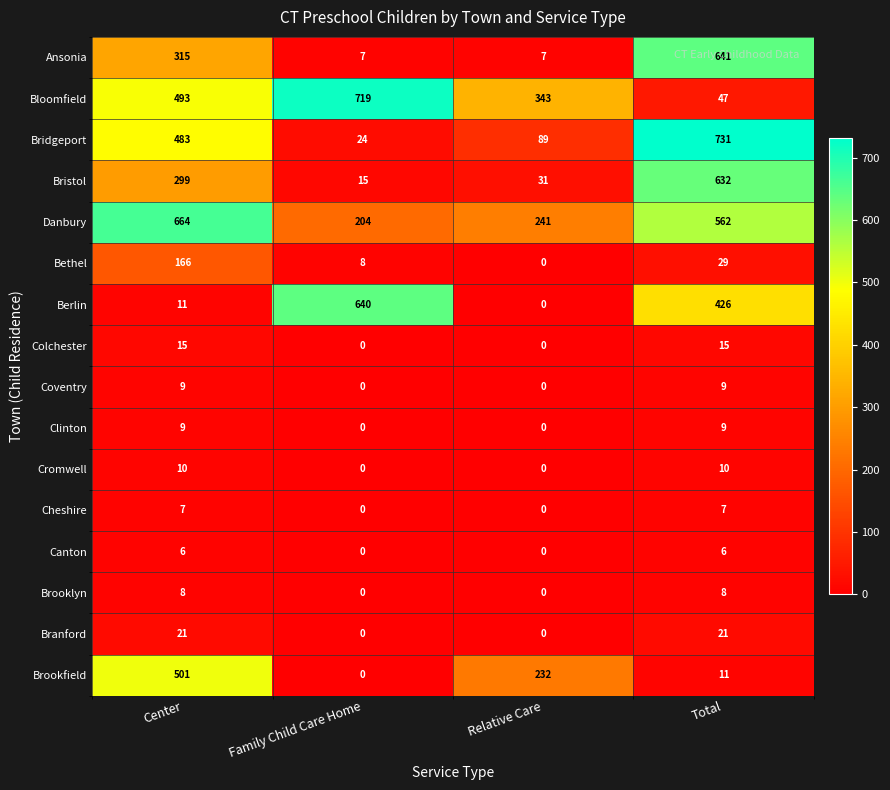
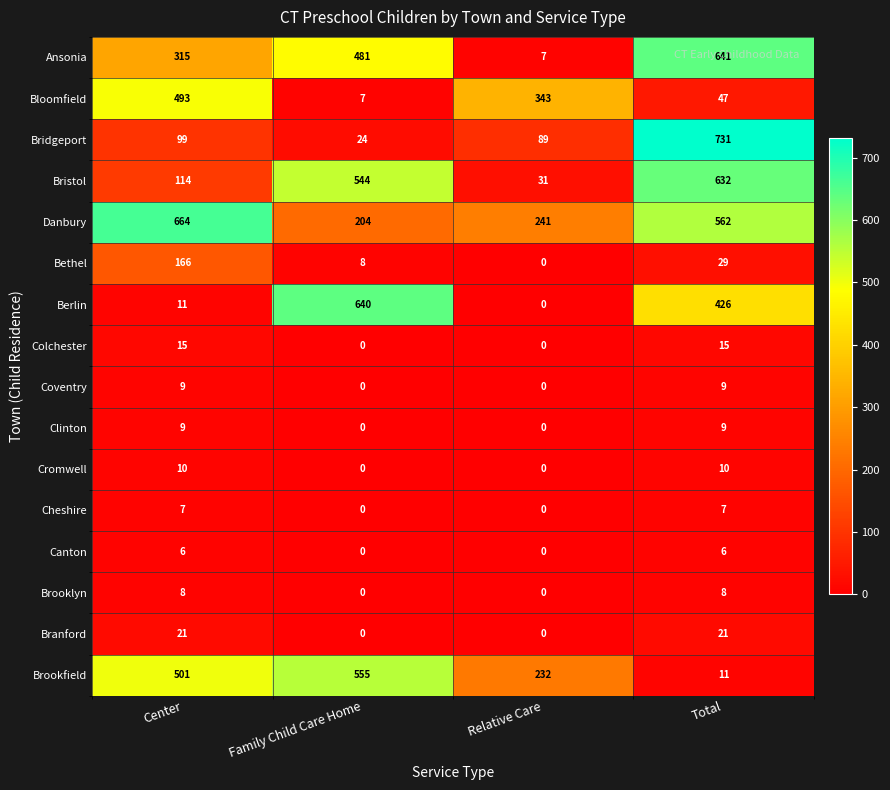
Ansonia, Family Child Care Home: 7 -> 481
Bloomfield, Family Child Care Home: 719 -> 7
Bridgeport, Center: 483 -> 99
Bristol, Center: 299 -> 114
Bristol, Family Child Care Home: 15 -> 544
Brookfield, Family Child Care Home: 0 -> 555
